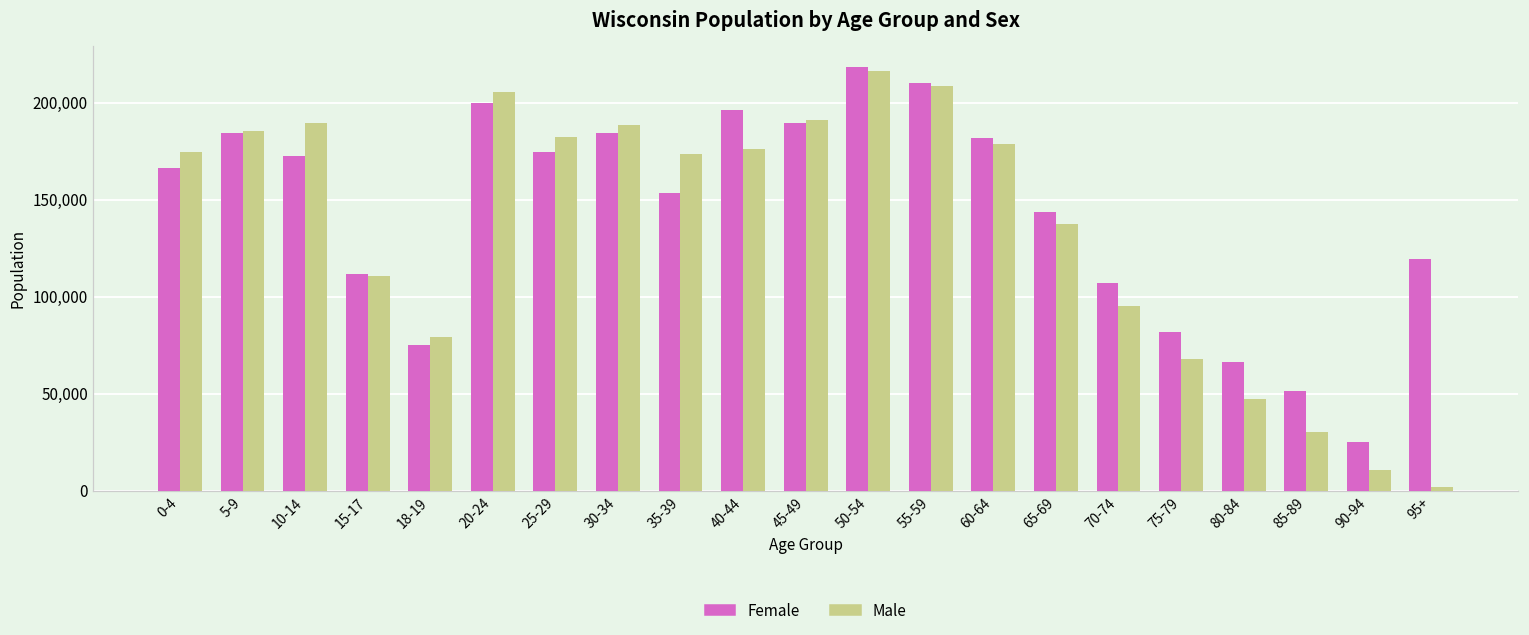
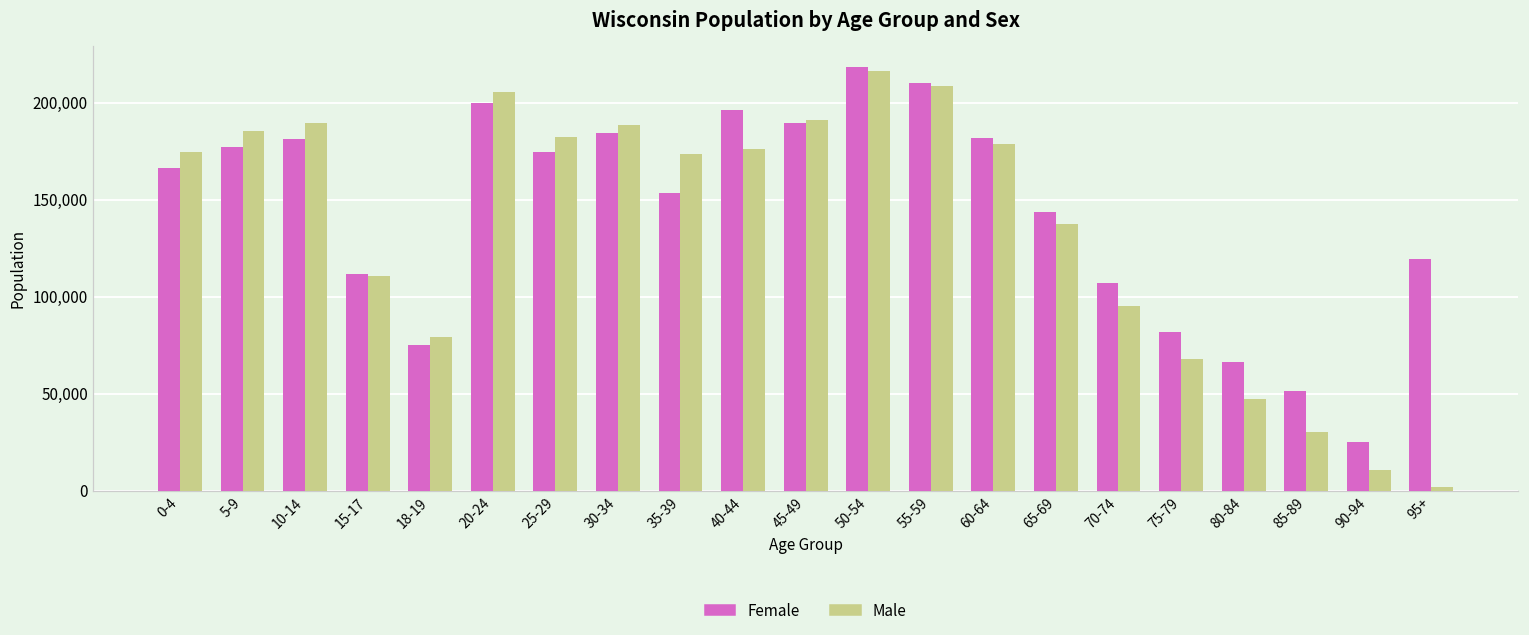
Female, 5-9: 184,000 -> 177,000
Female, 10-14: 172,000 -> 181,000
